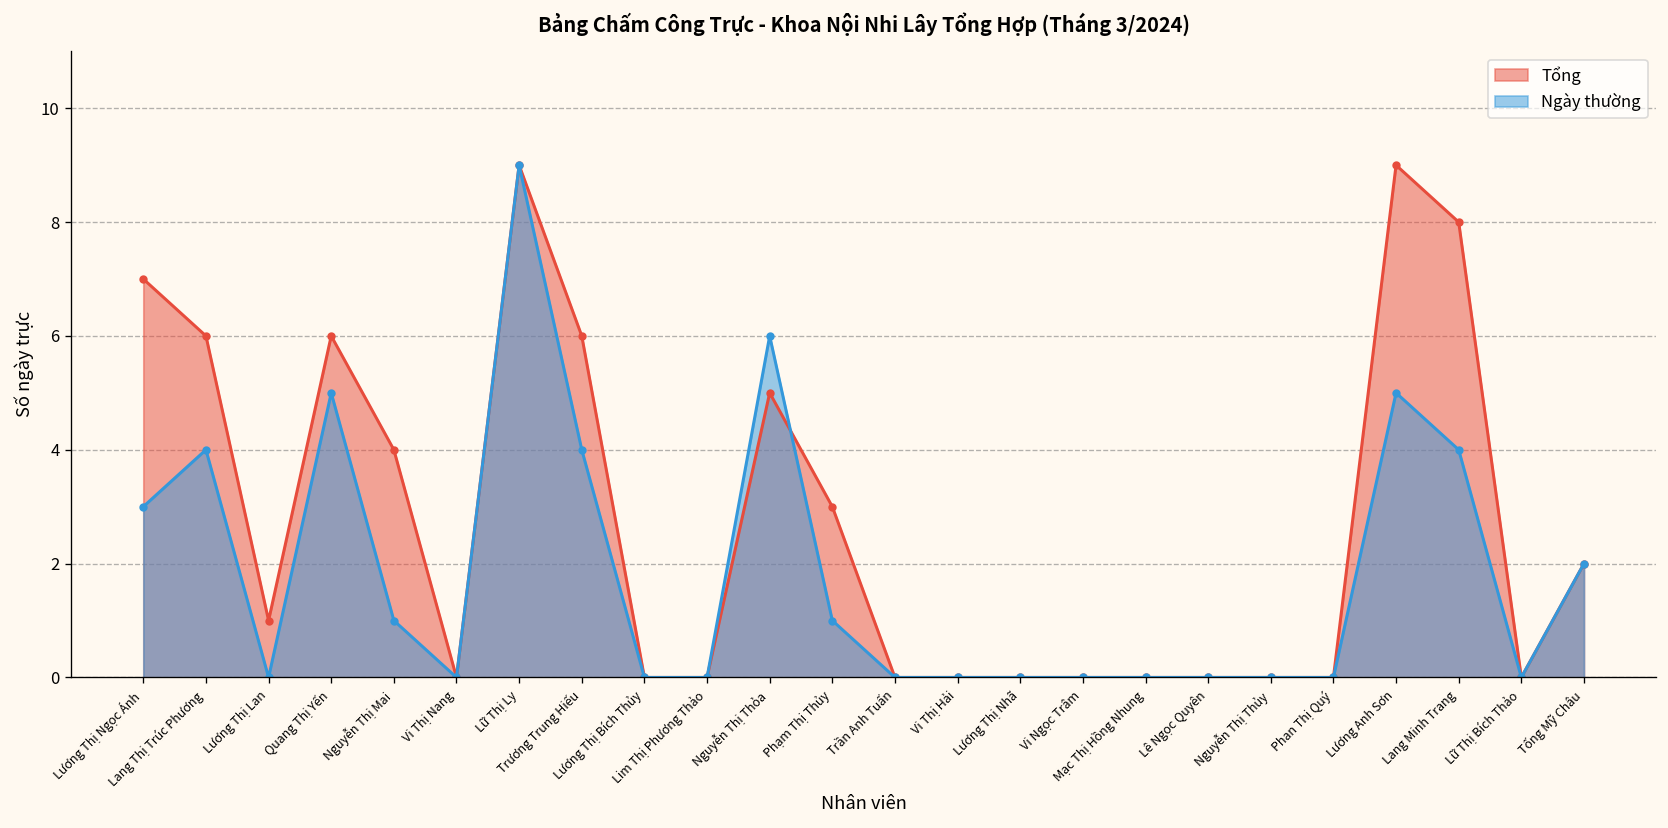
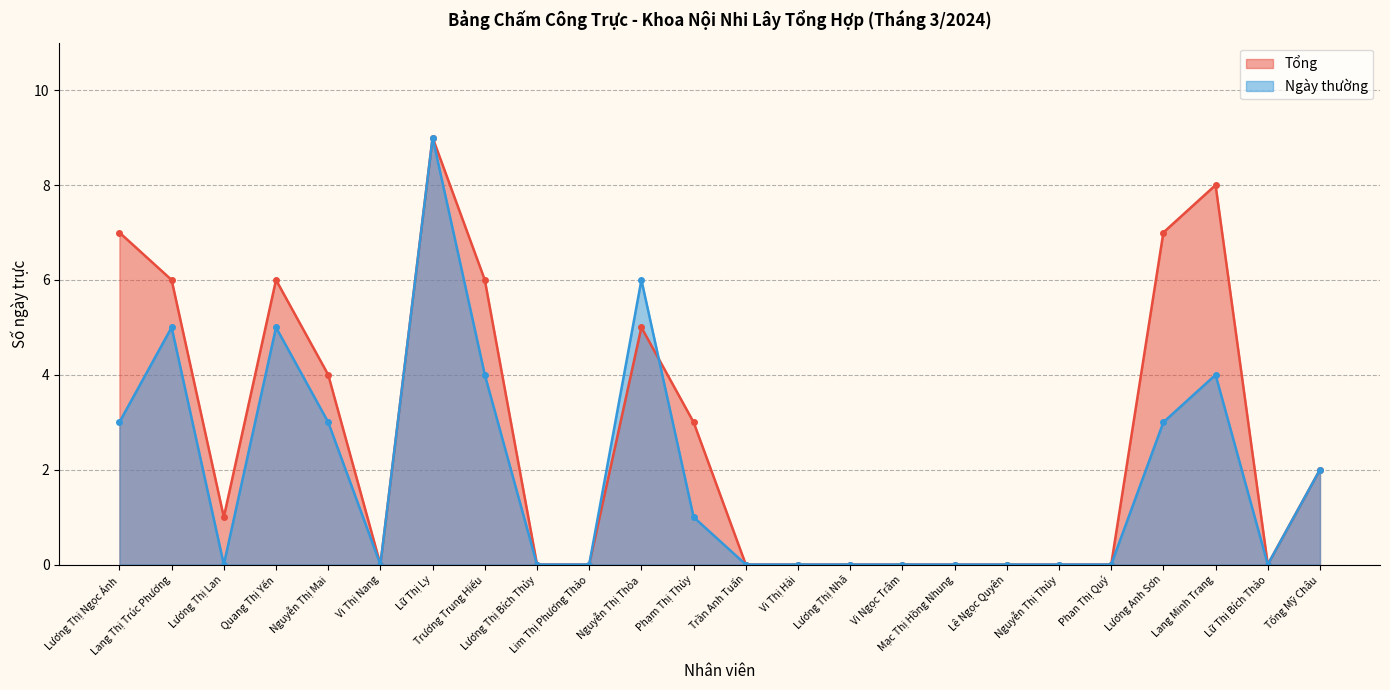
Ngày thường, Lang Thị Trúc Phương: 4 -> 5
Ngày thường, Nguyễn Thị Mai: 1 -> 3
Tổng, Lương Anh Sơn: 9 -> 7
Ngày thường, Lương Anh Sơn: 5 -> 3
